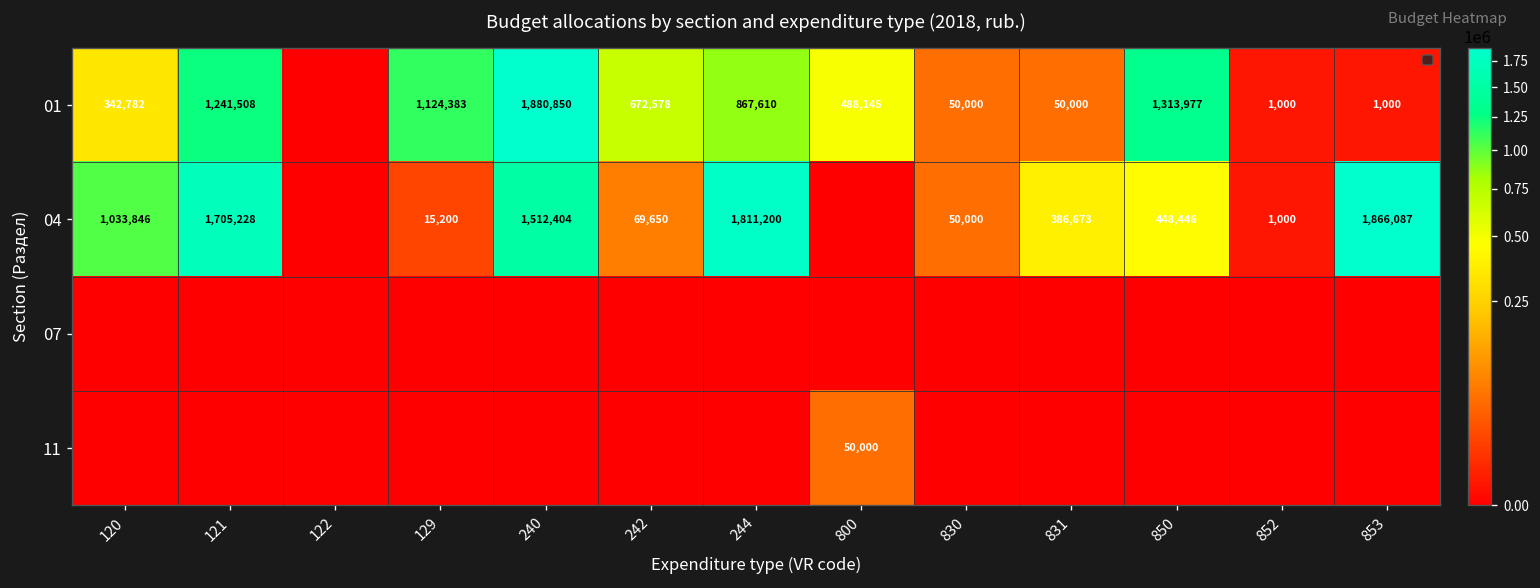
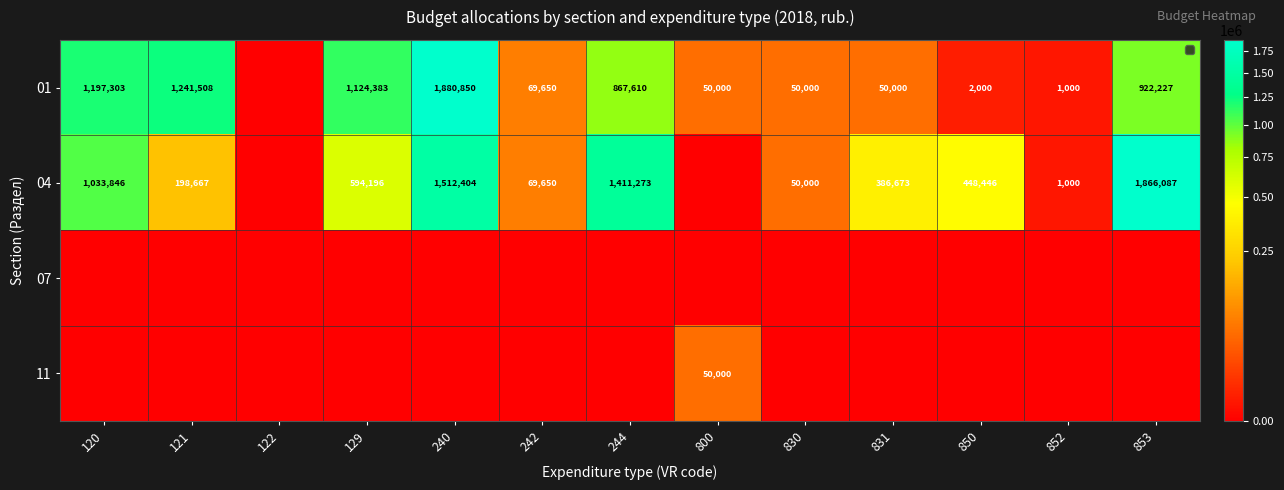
01, 120: 342,782 -> 1,197,303
01, 242: 672,578 -> 69,650
01, 800: 488,145 -> 50,000
01, 850: 1,313,977 -> 2,000
01, 853: 1,000 -> 922,227
04, 121: 1,705,228 -> 198,667
04, 129: 15,200 -> 594,196
04, 244: 1,811,200 -> 1,411,273
